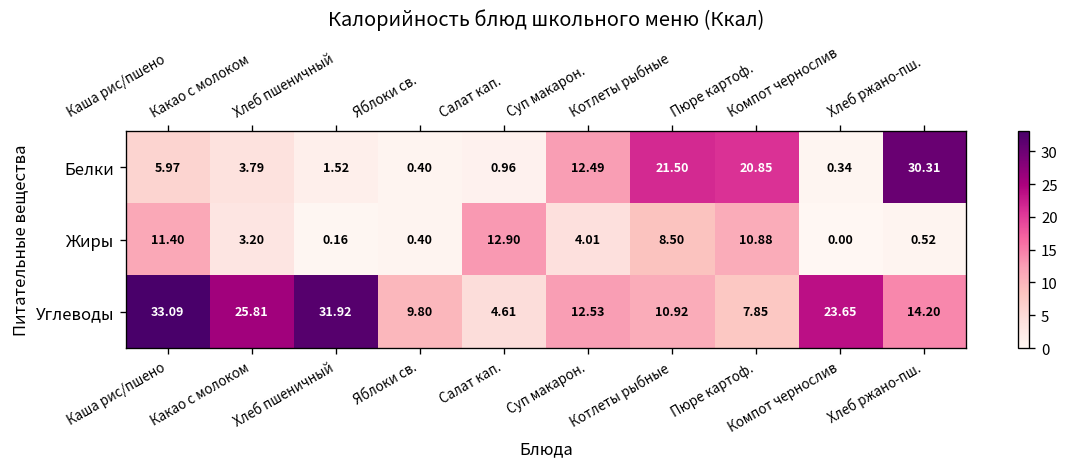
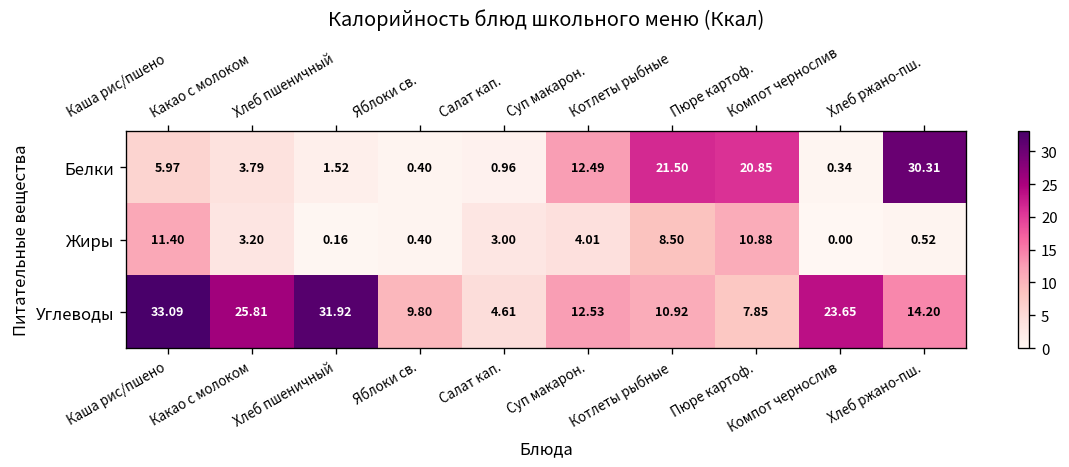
Жиры, Салат кап.: 12.90 -> 3.00
